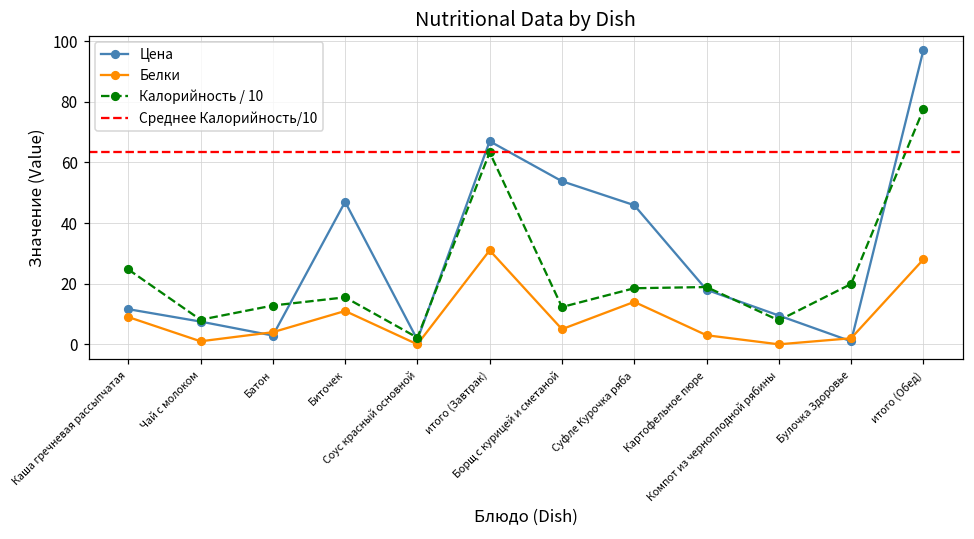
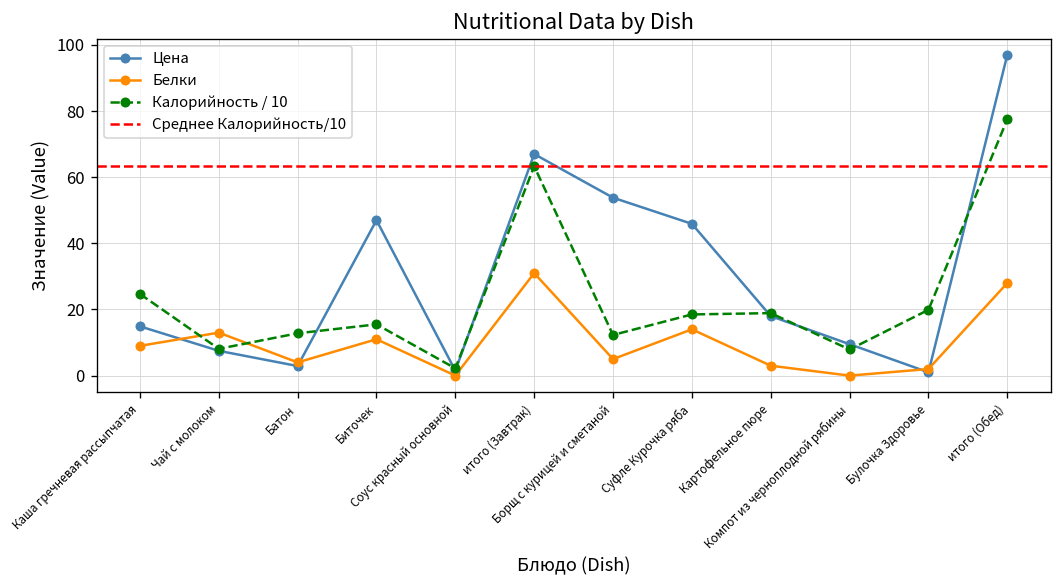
Цена, Каша гречневая рассыпчатая: 12 -> 15
Белки, Чай с молоком: 1 -> 13
